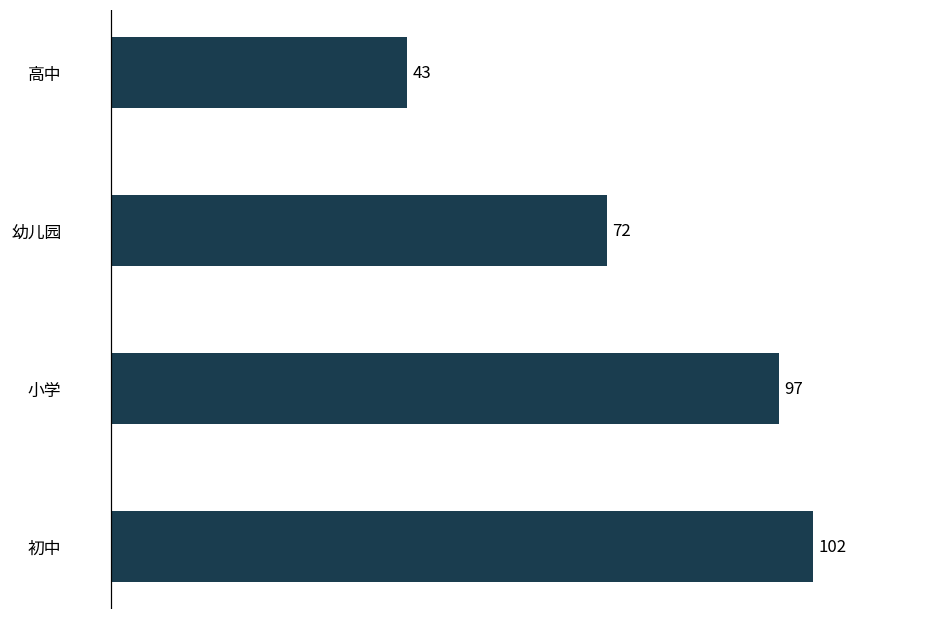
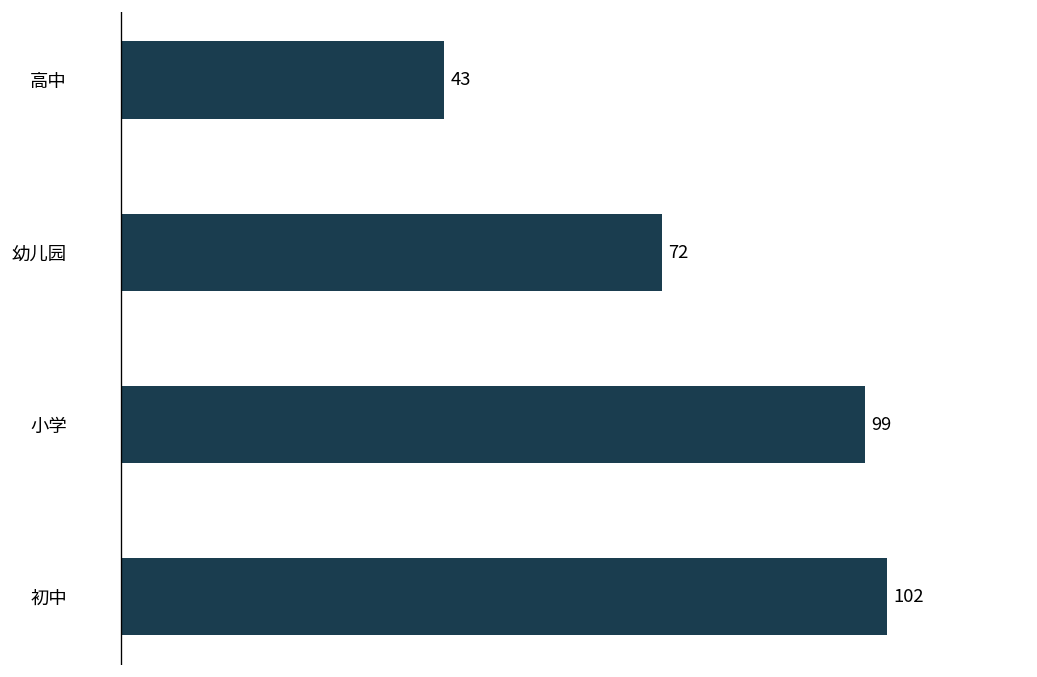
小学: 97 -> 99
